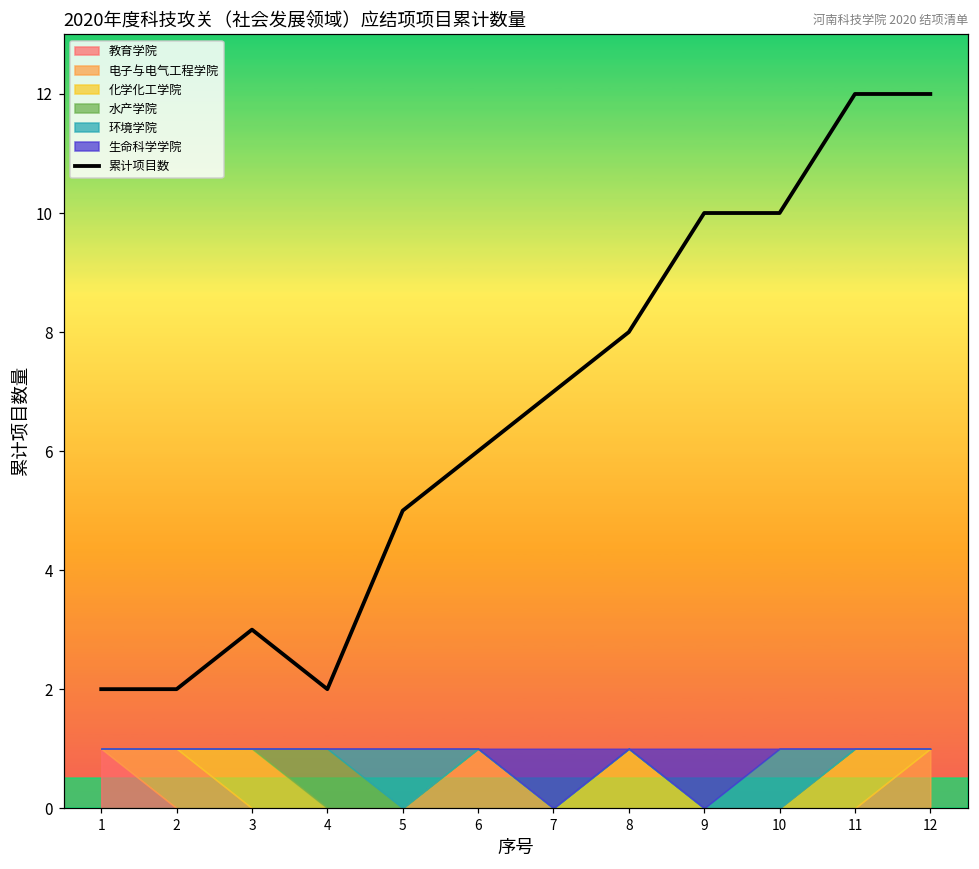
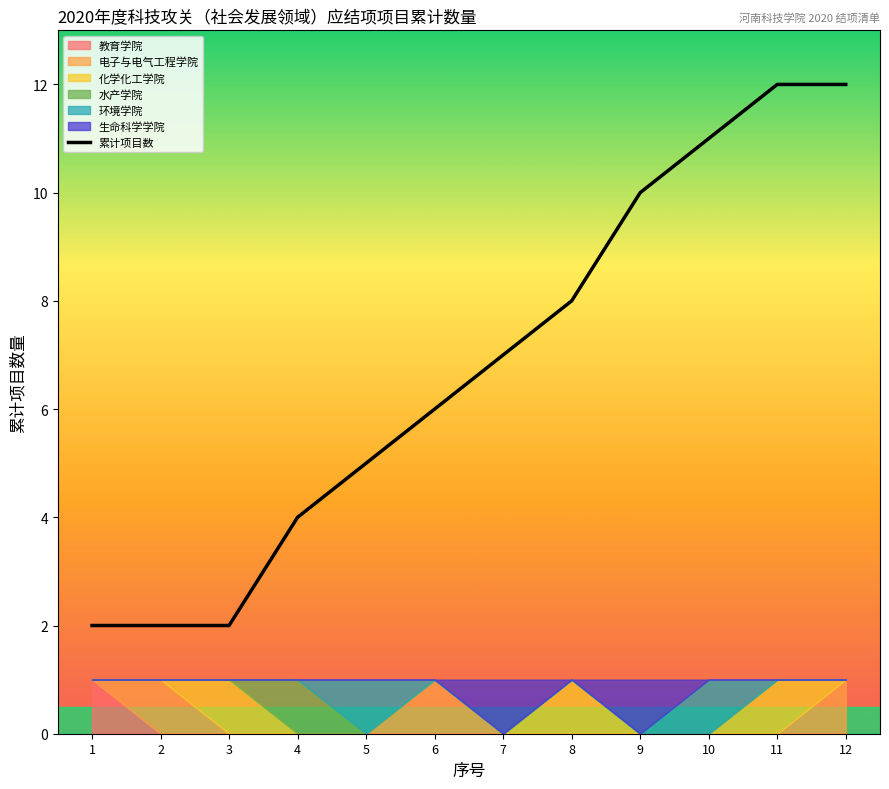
累计项目数, 3: 3 -> 2
累计项目数, 4: 2 -> 4
累计项目数, 10: 10 -> 11
